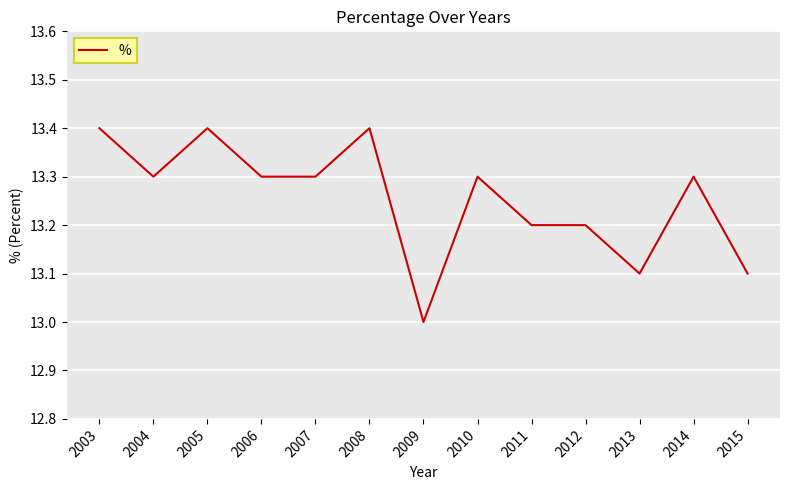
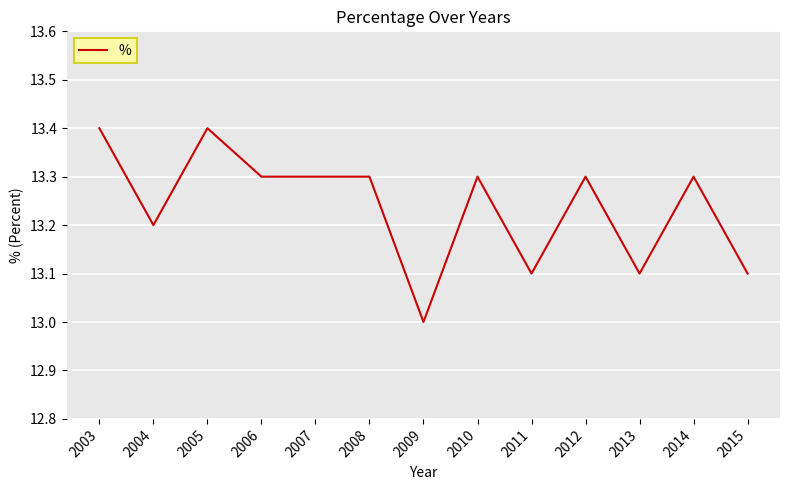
2004: 13.3 -> 13.2
2008: 13.4 -> 13.3
2011: 13.2 -> 13.1
2012: 13.2 -> 13.3
